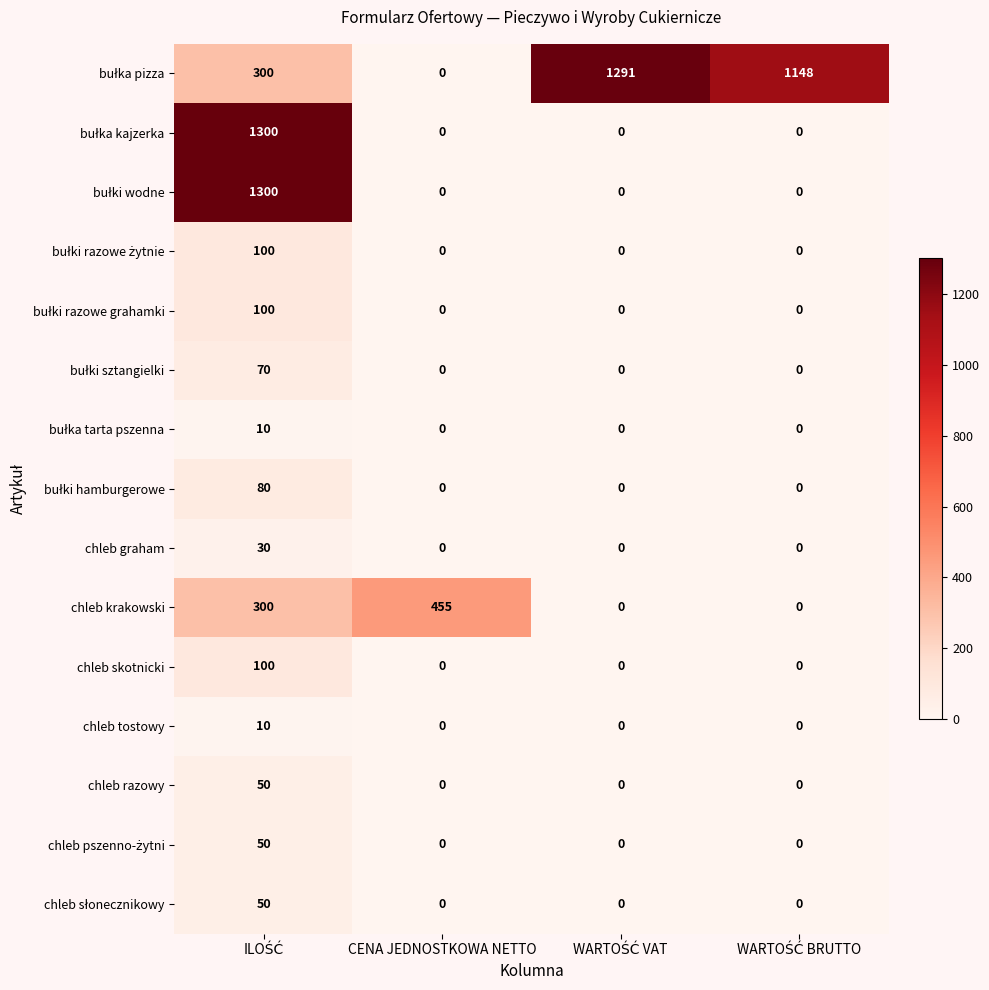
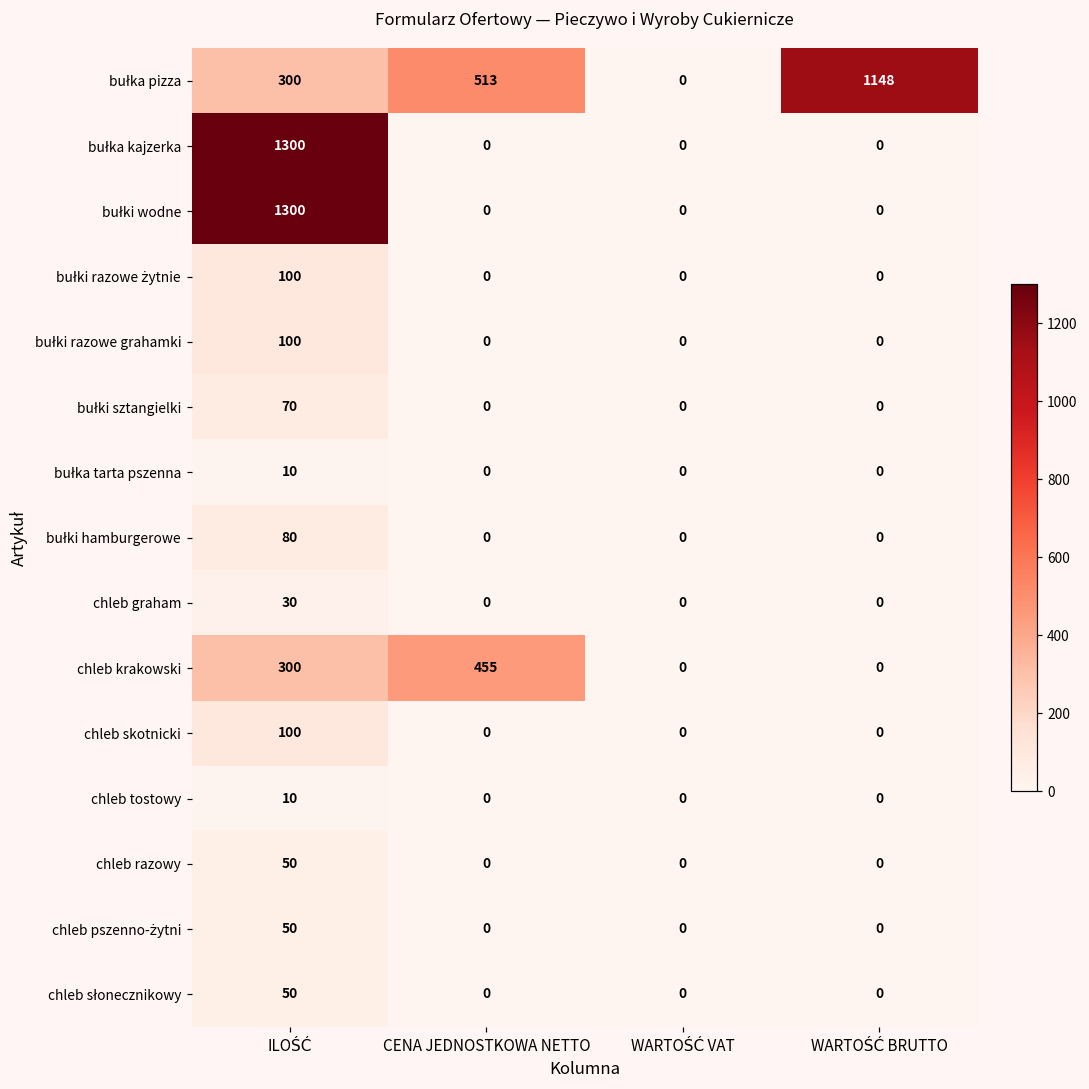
bułka pizza, CENA JEDNOSTKOWA NETTO: 0 -> 513
bułka pizza, WARTOŚĆ VAT: 1291 -> 0
